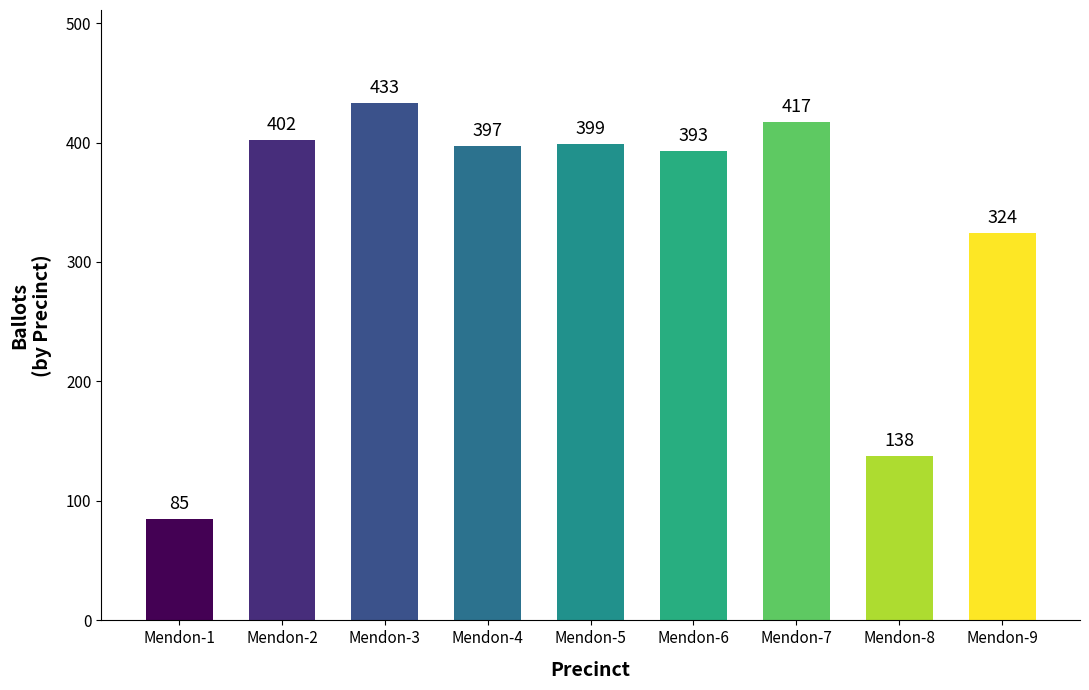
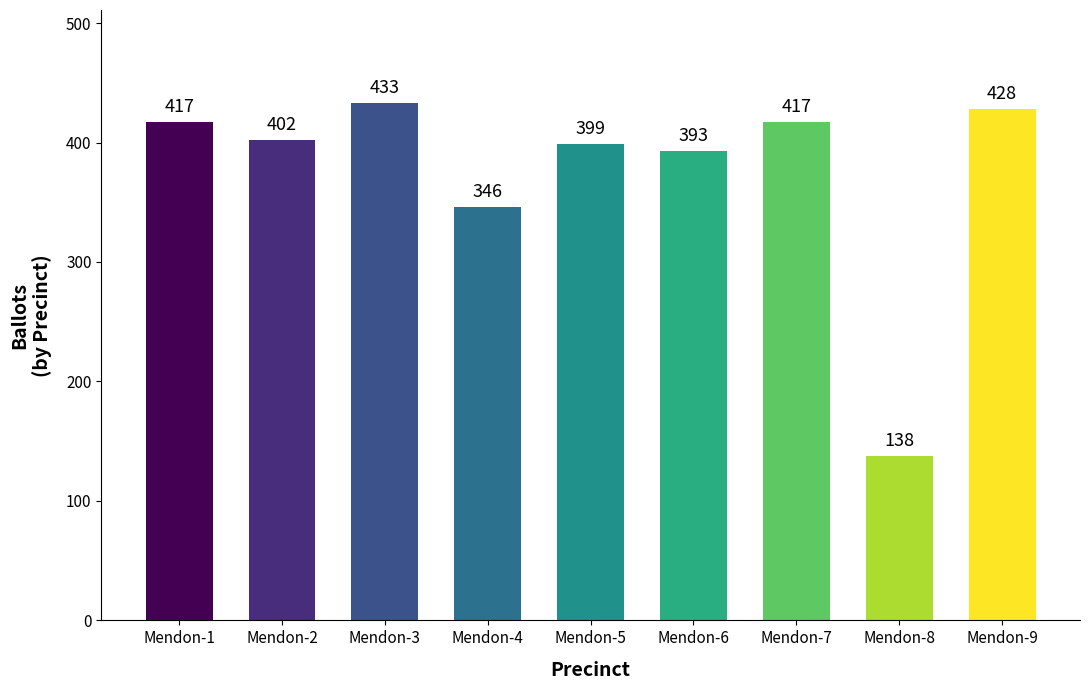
Mendon-1: 85 -> 417
Mendon-4: 397 -> 346
Mendon-9: 324 -> 428
